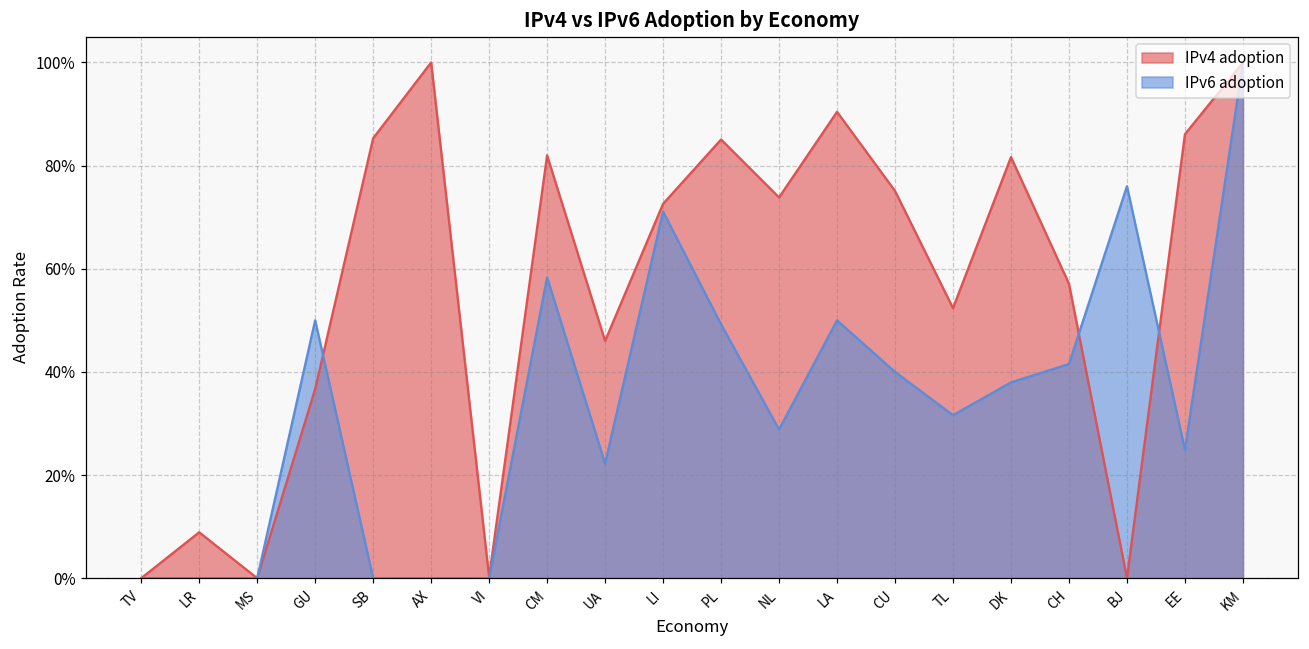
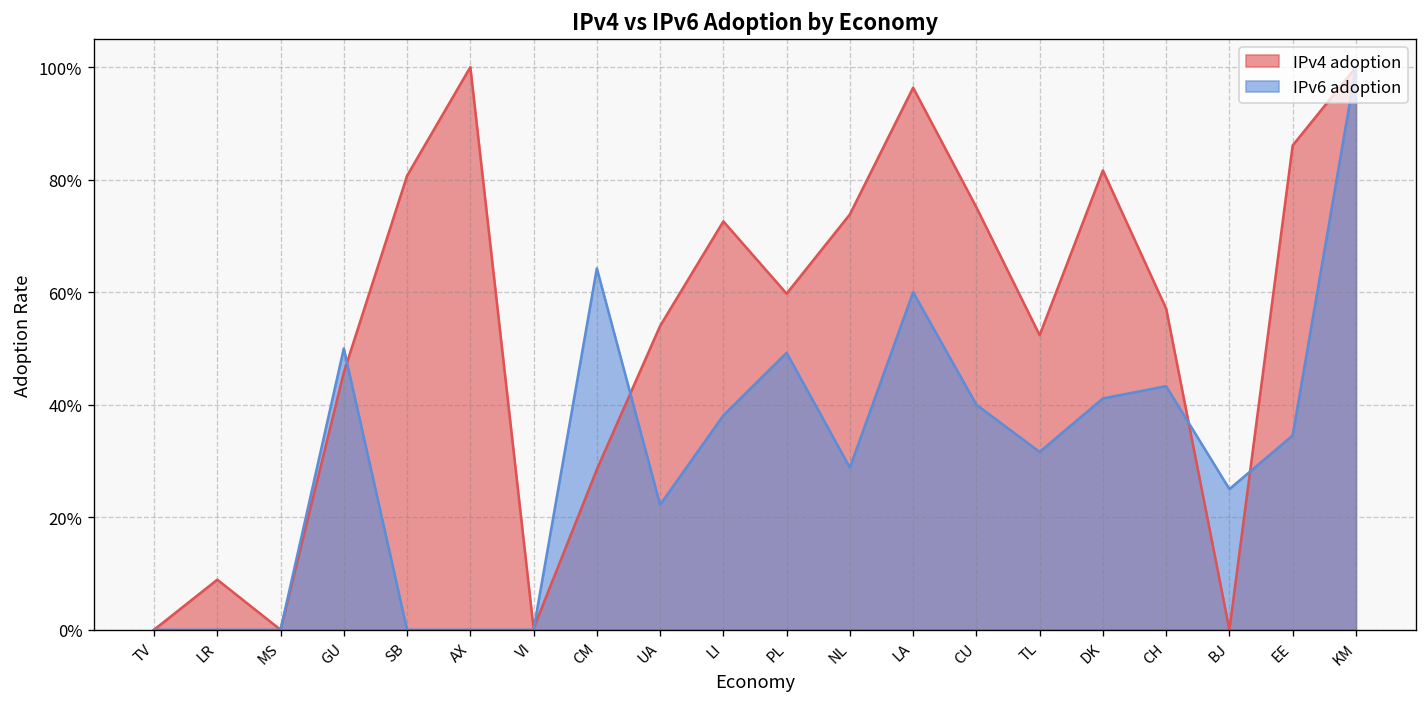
IPv4 adoption, GU: 37% -> 46%
IPv4 adoption, SB: 85% -> 81%
IPv4 adoption, CM: 82% -> 28%
IPv6 adoption, CM: 58% -> 64%
IPv4 adoption, UA: 46% -> 54%
IPv6 adoption, LI: 71% -> 38%
IPv4 adoption, PL: 85% -> 60%
IPv4 adoption, LA: 90% -> 96%
IPv6 adoption, LA: 50% -> 60%
IPv6 adoption, DK: 38% -> 41%
IPv6 adoption, CH: 42% -> 43%
IPv6 adoption, BJ: 76% -> 25%
IPv6 adoption, EE: 25% -> 35%
